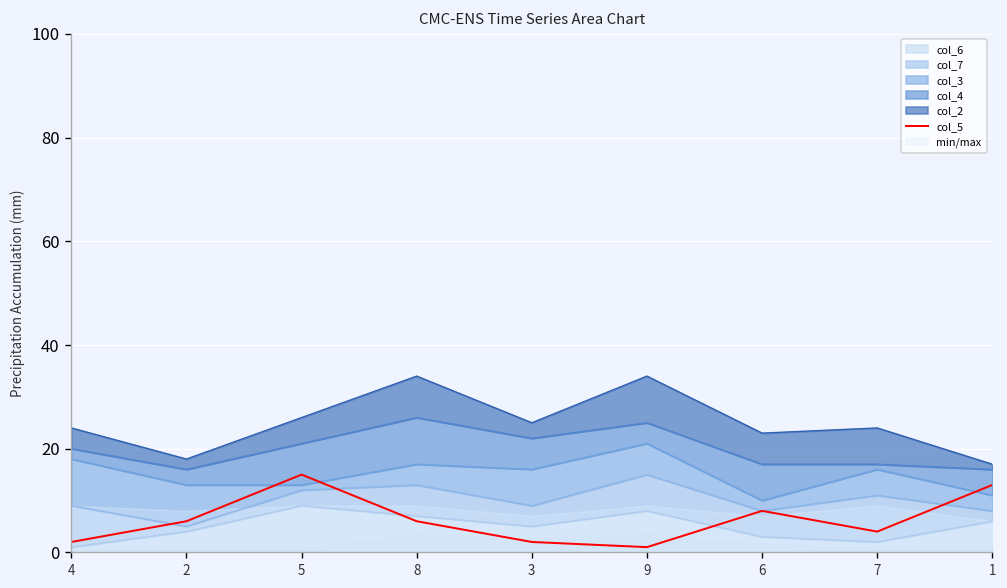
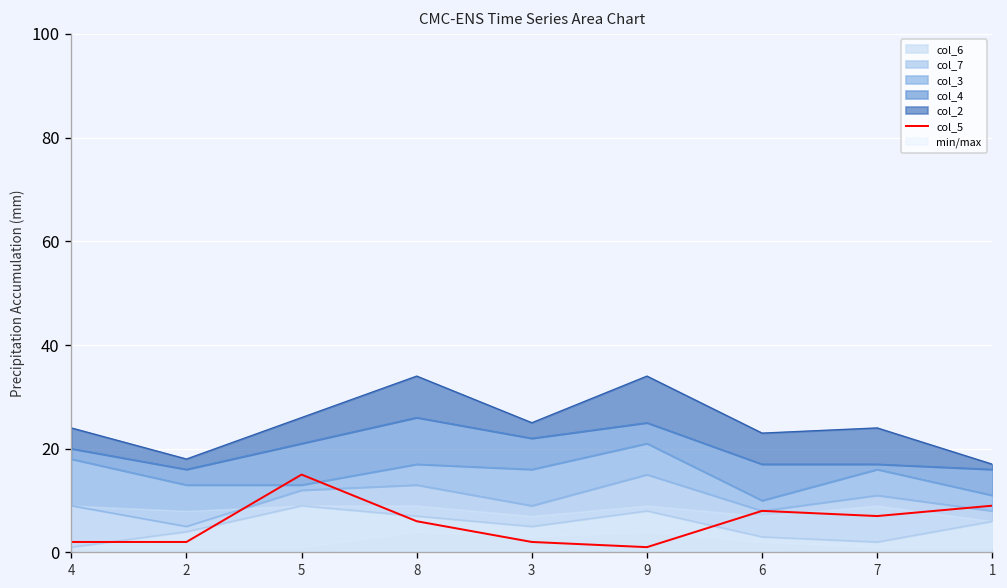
col_5, 2: 6 -> 2
col_5, 7: 4 -> 7
col_5, 1: 13 -> 9
